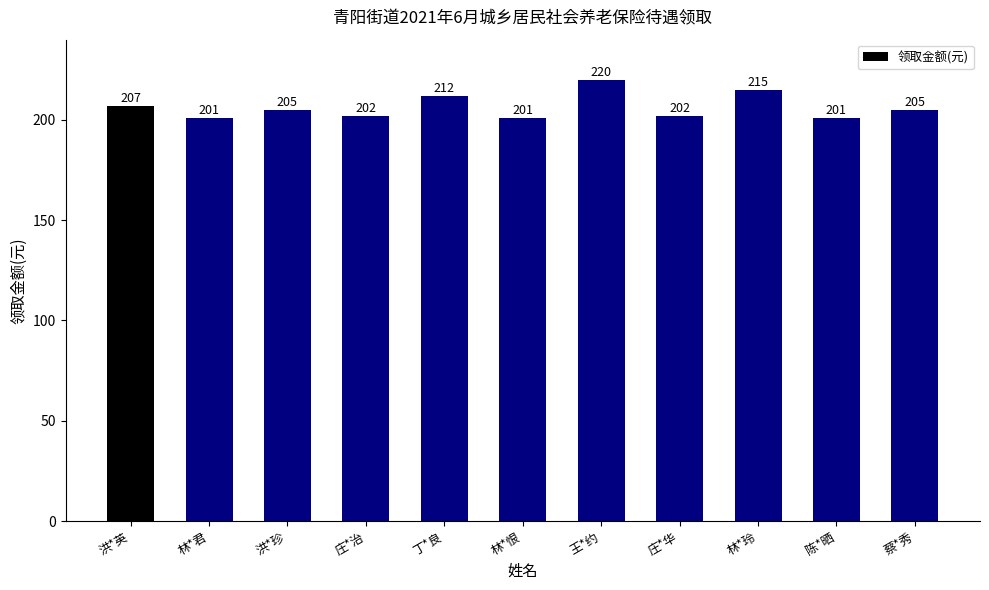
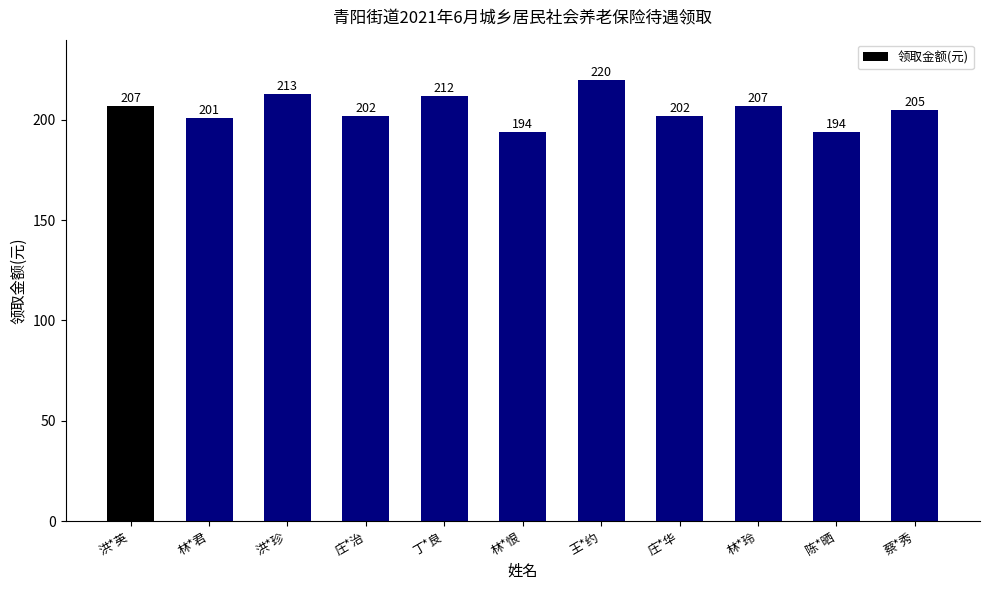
洪*珍: 205 -> 213
林*恨: 201 -> 194
林*玲: 215 -> 207
陈*晒: 201 -> 194
